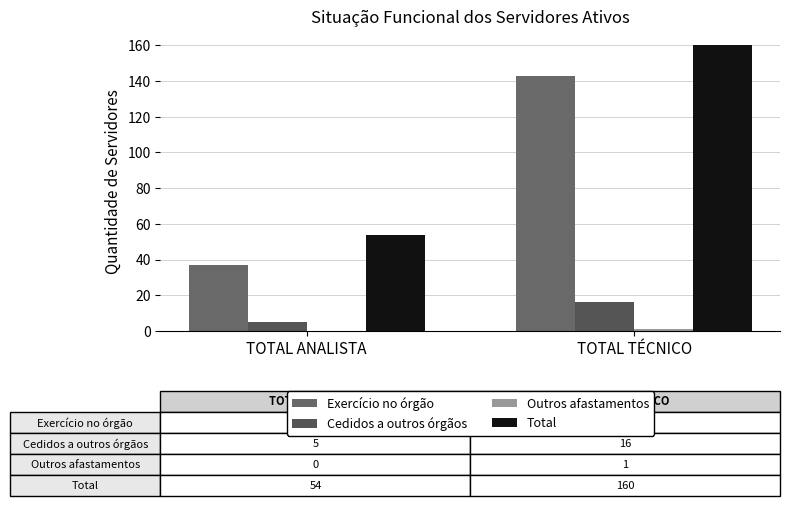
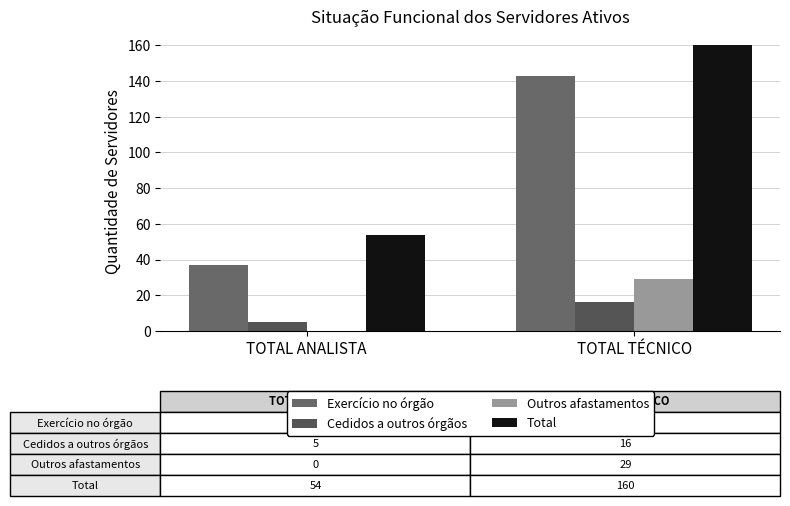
Outros afastamentos, TOTAL TÉCNICO: 1 -> 29
